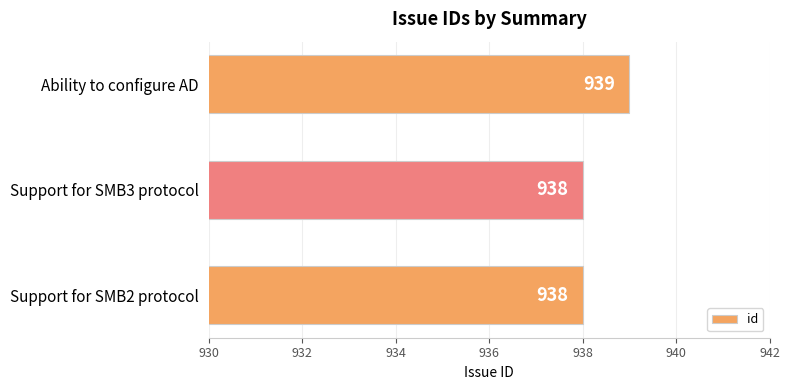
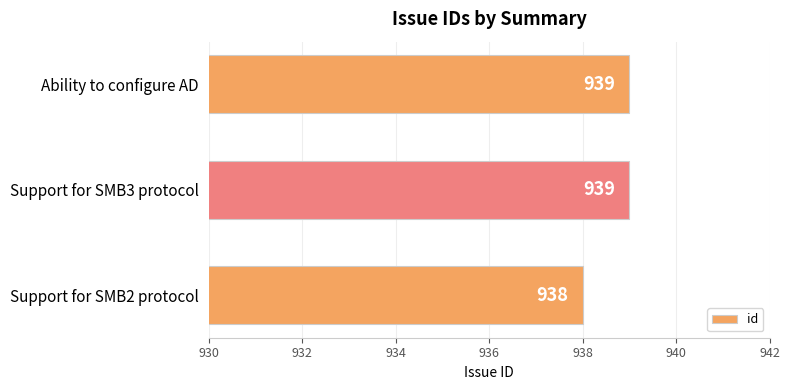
Support for SMB3 protocol: 938 -> 939
